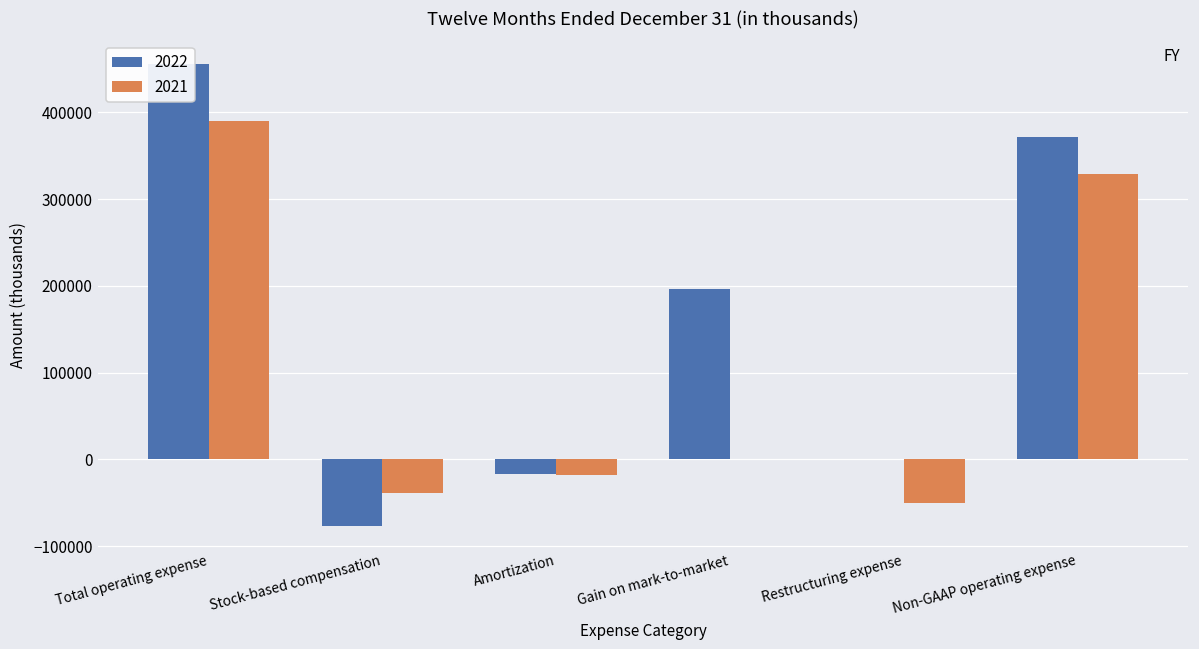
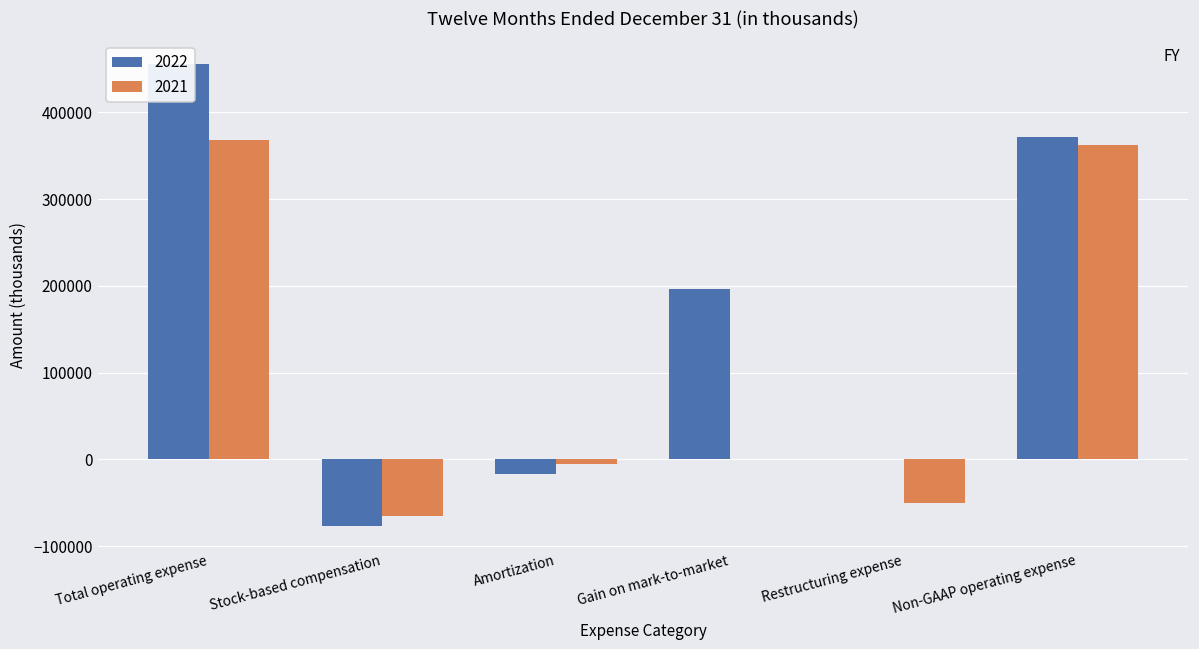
2021, Total operating expense: 390000 -> 370000
2021, Stock-based compensation: -40000 -> -60000
2021, Amortization: -20000 -> -10000
2021, Non-GAAP operating expense: 330000 -> 360000
